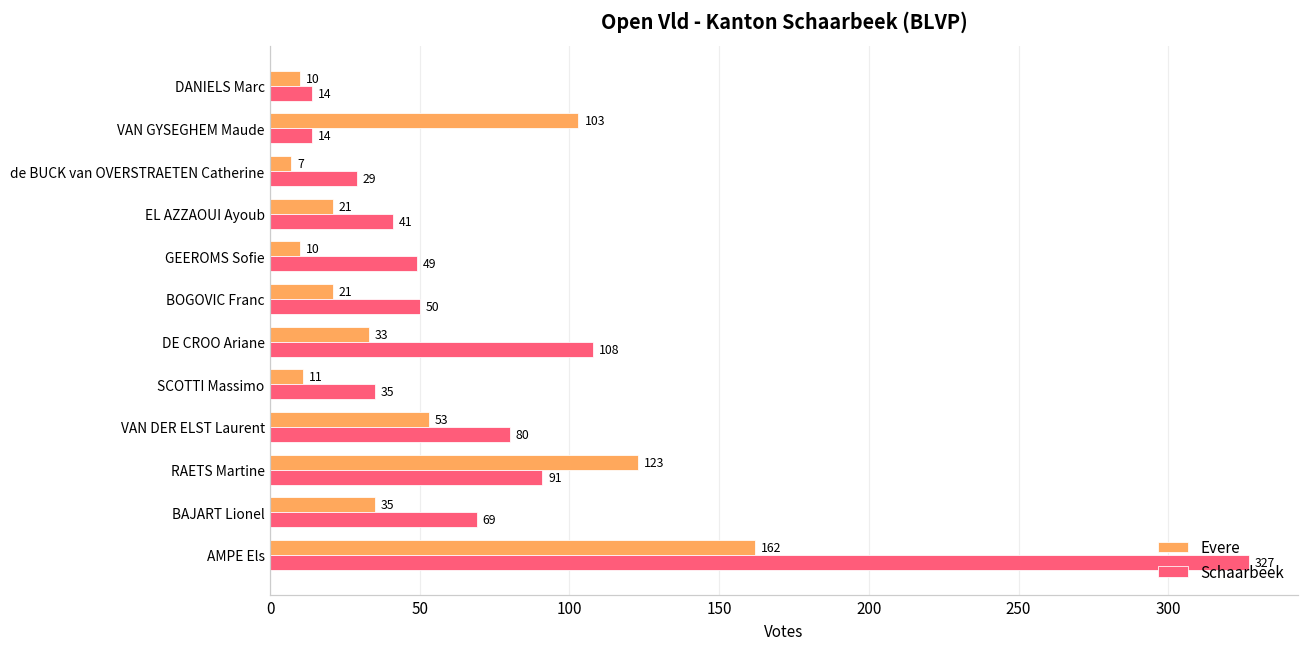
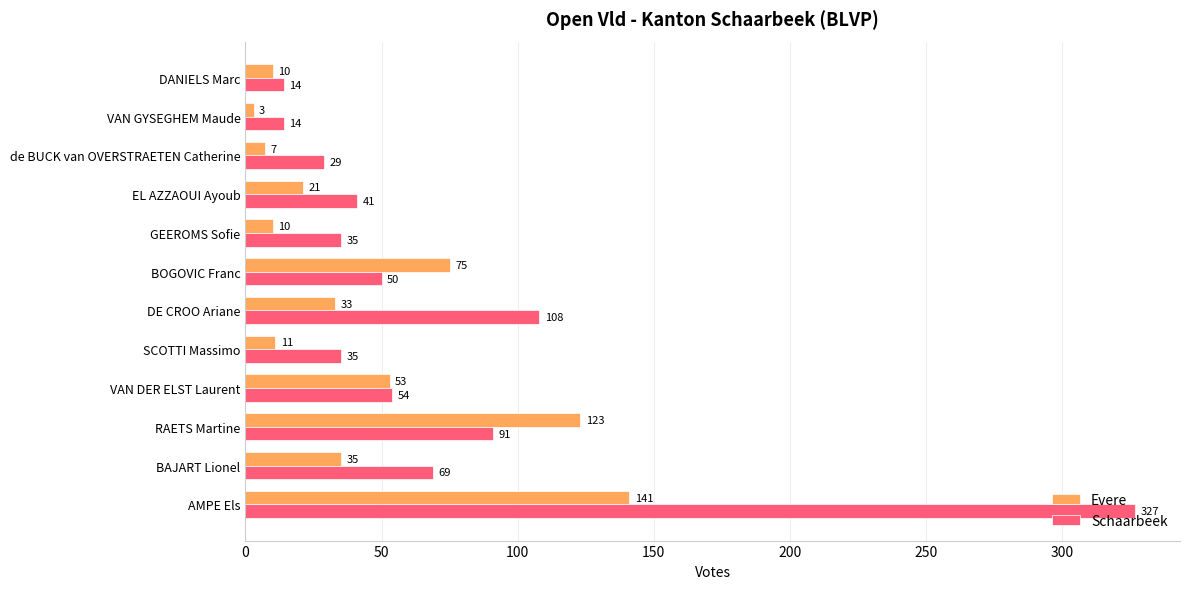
Evere, VAN GYSEGHEM Maude: 103 -> 3
Schaarbeek, GEEROMS Sofie: 49 -> 35
Evere, BOGOVIC Franc: 21 -> 75
Schaarbeek, VAN DER ELST Laurent: 80 -> 54
Evere, AMPE Els: 162 -> 141
